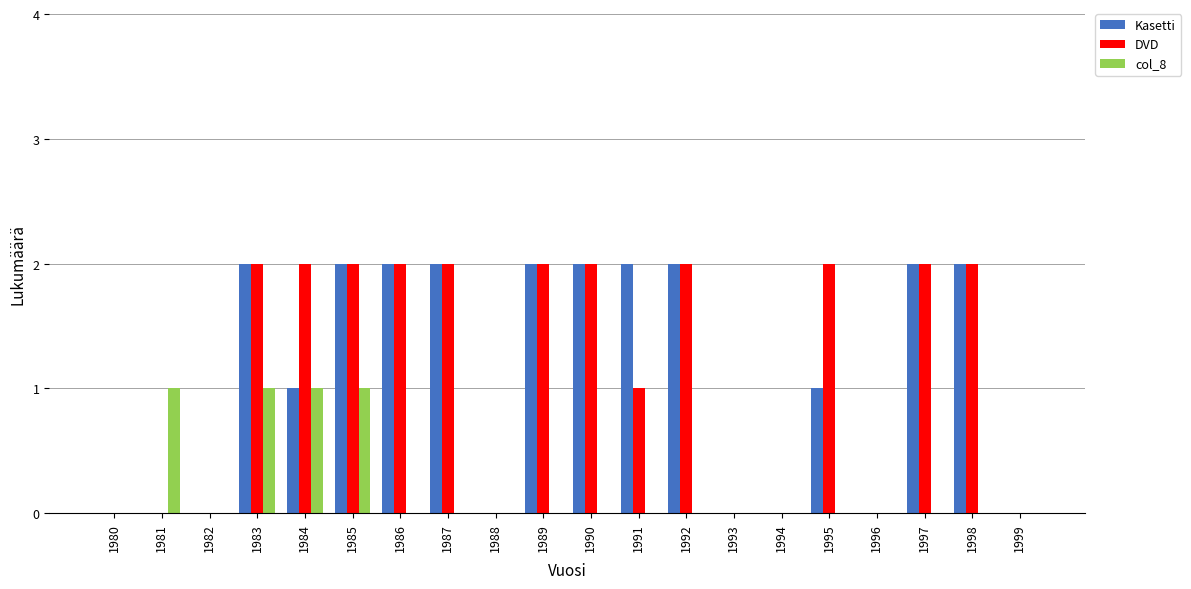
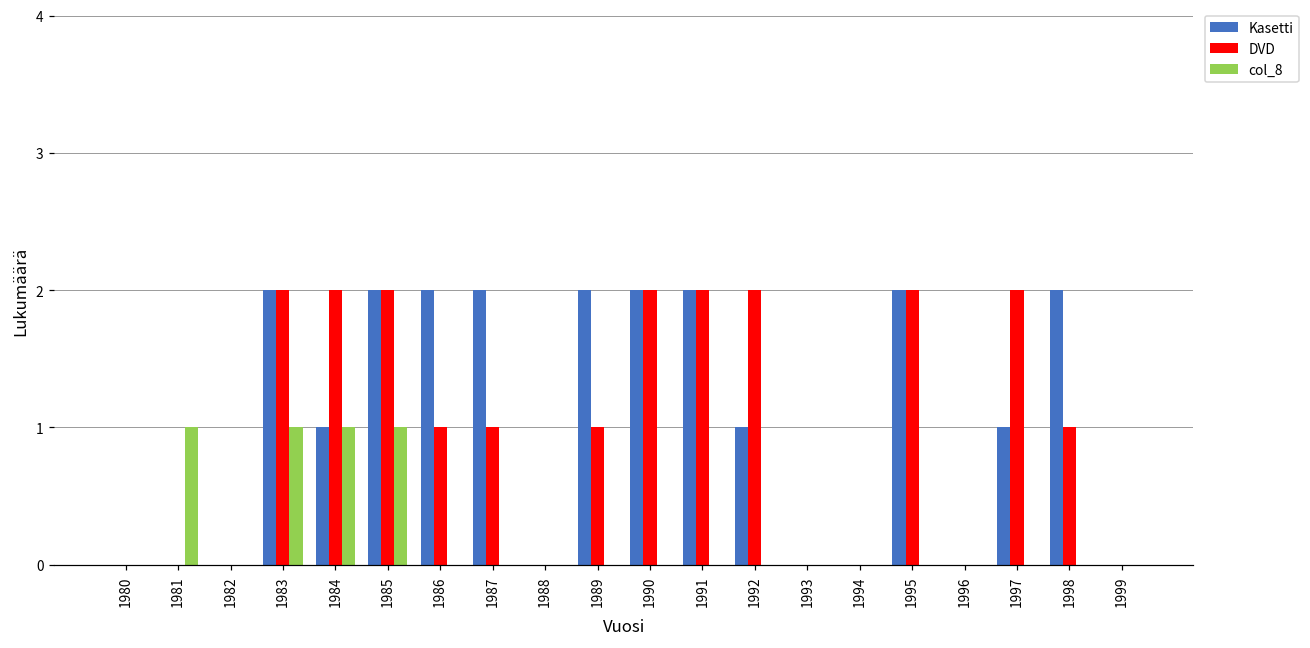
DVD, 1986: 2 -> 1
DVD, 1987: 2 -> 1
DVD, 1989: 2 -> 1
DVD, 1991: 1 -> 2
Kasetti, 1992: 2 -> 1
Kasetti, 1995: 1 -> 2
Kasetti, 1997: 2 -> 1
DVD, 1998: 2 -> 1
